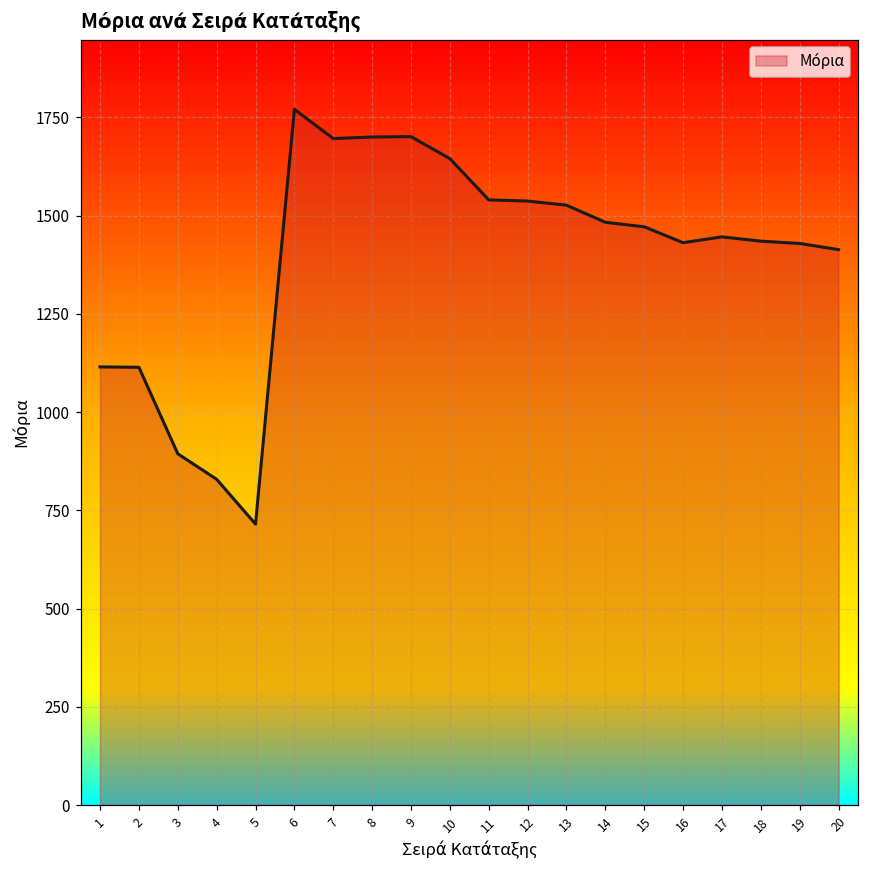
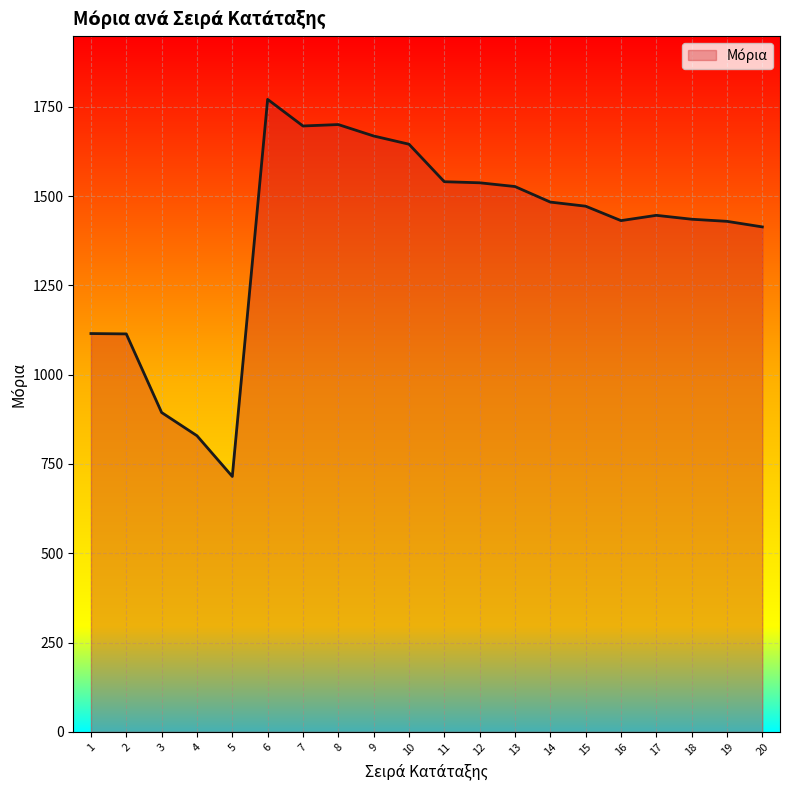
9: 1700 -> 1670
